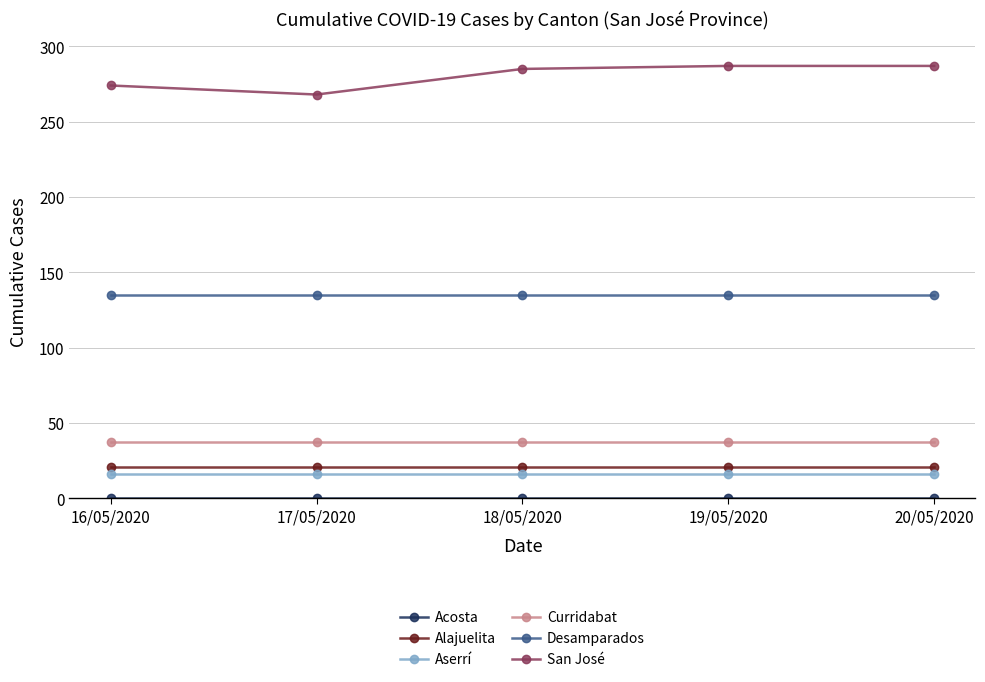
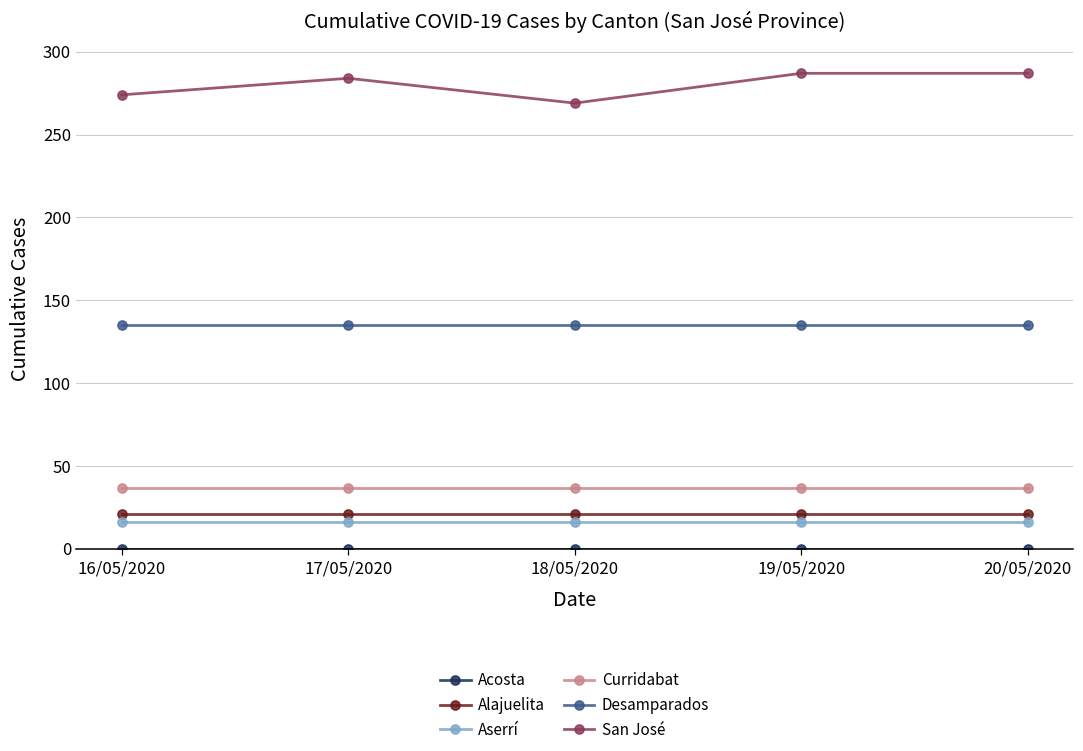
San José, 17/05/2020: 268 -> 284
San José, 18/05/2020: 285 -> 269
